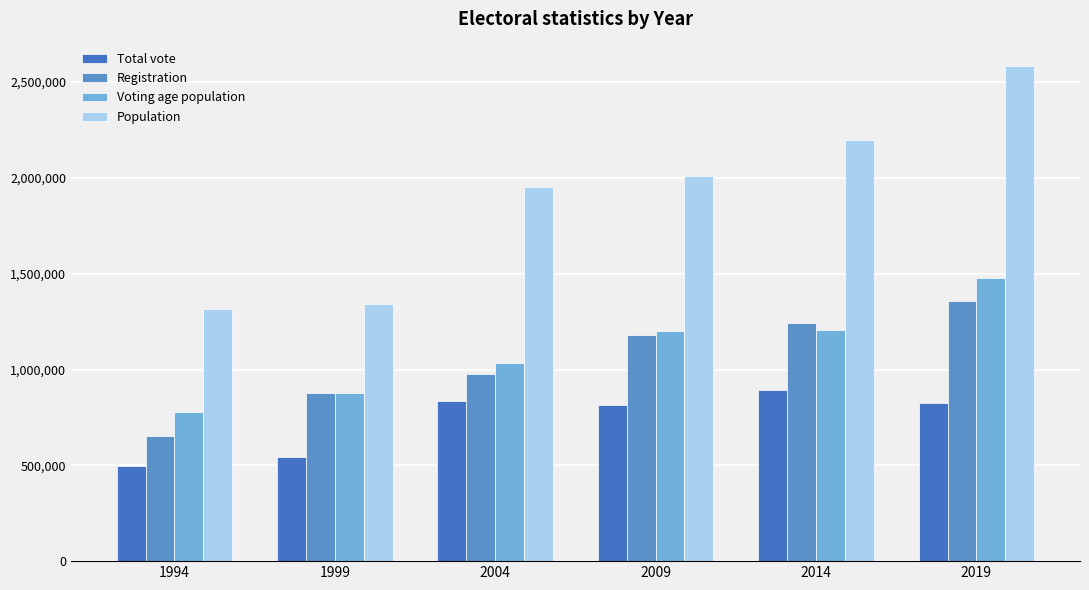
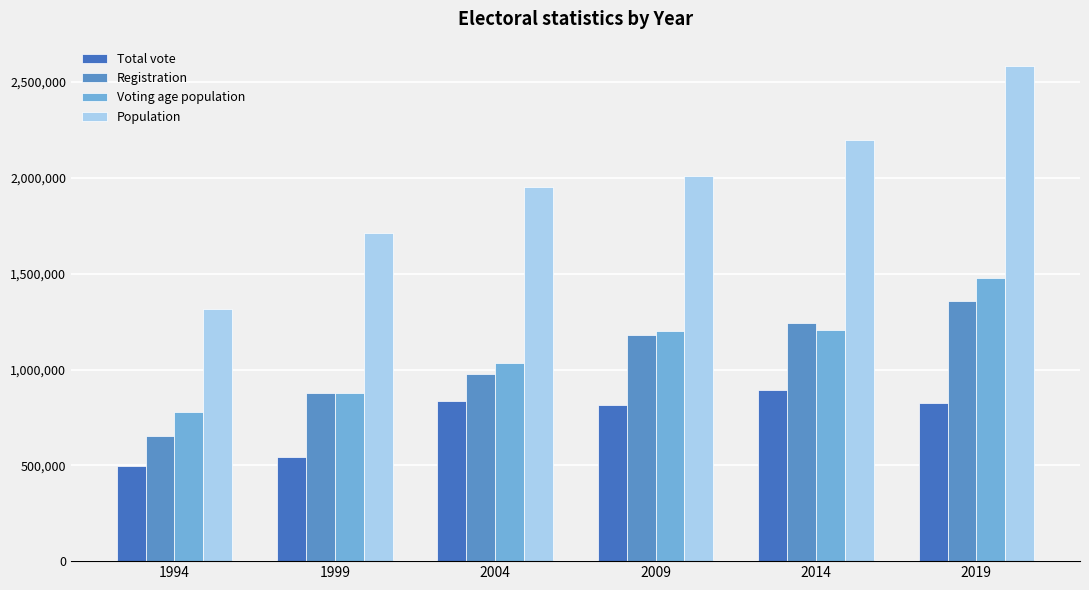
Population, 1999: 1,340,000 -> 1,710,000
